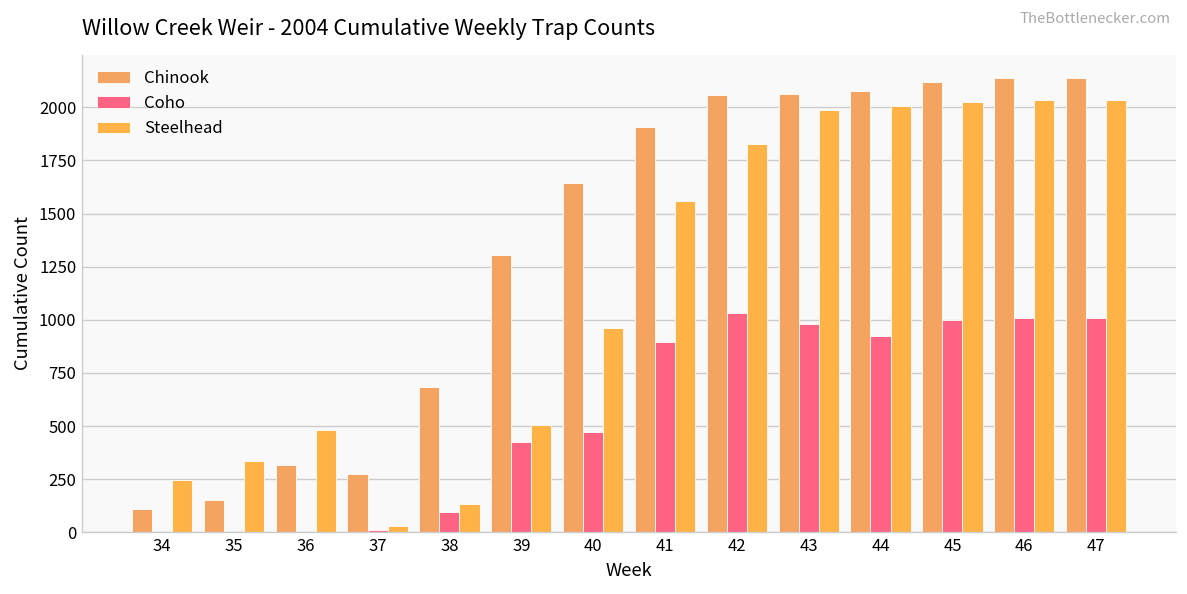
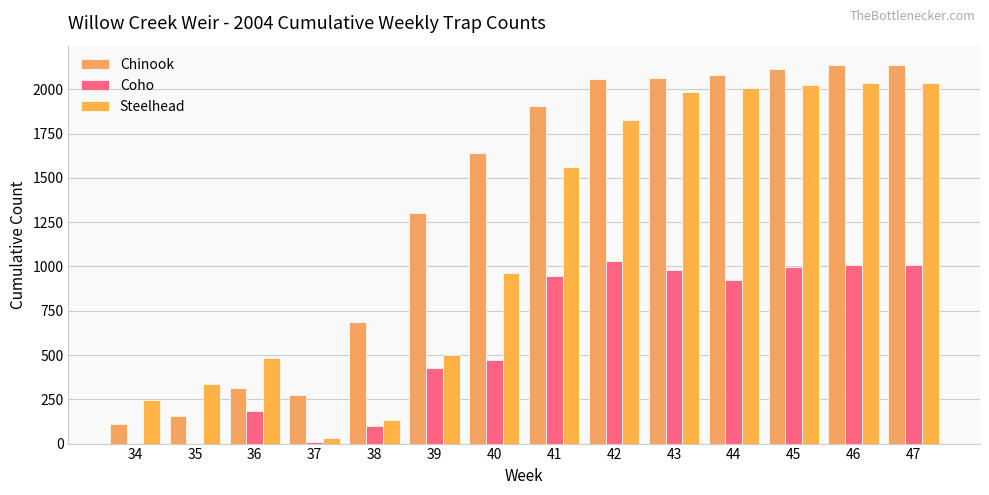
Coho, 36: 0 -> 180
Coho, 41: 900 -> 950
